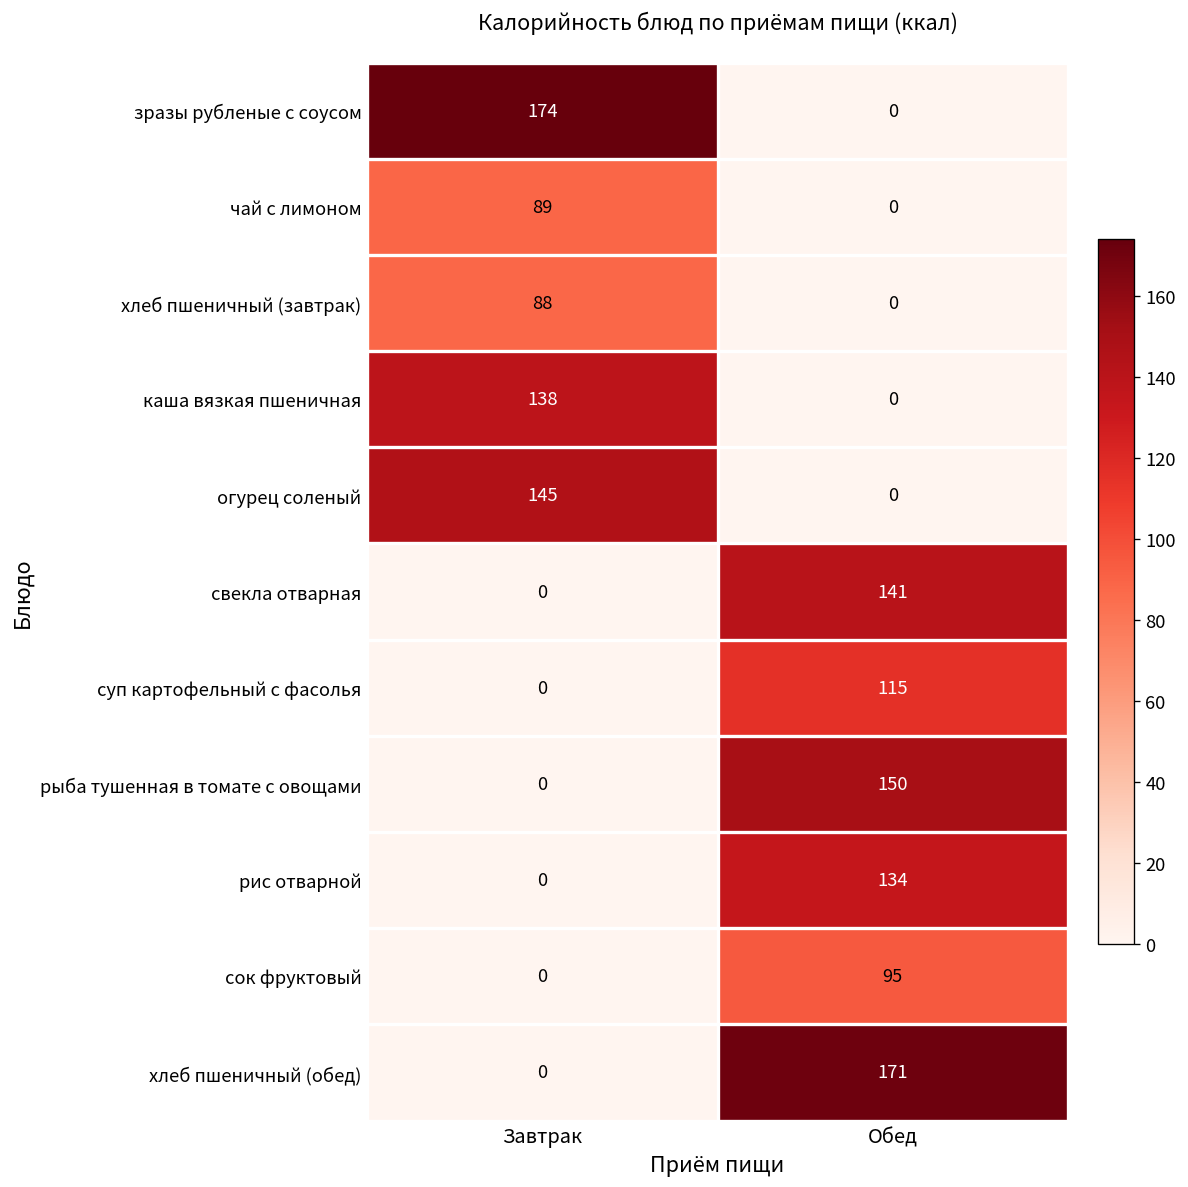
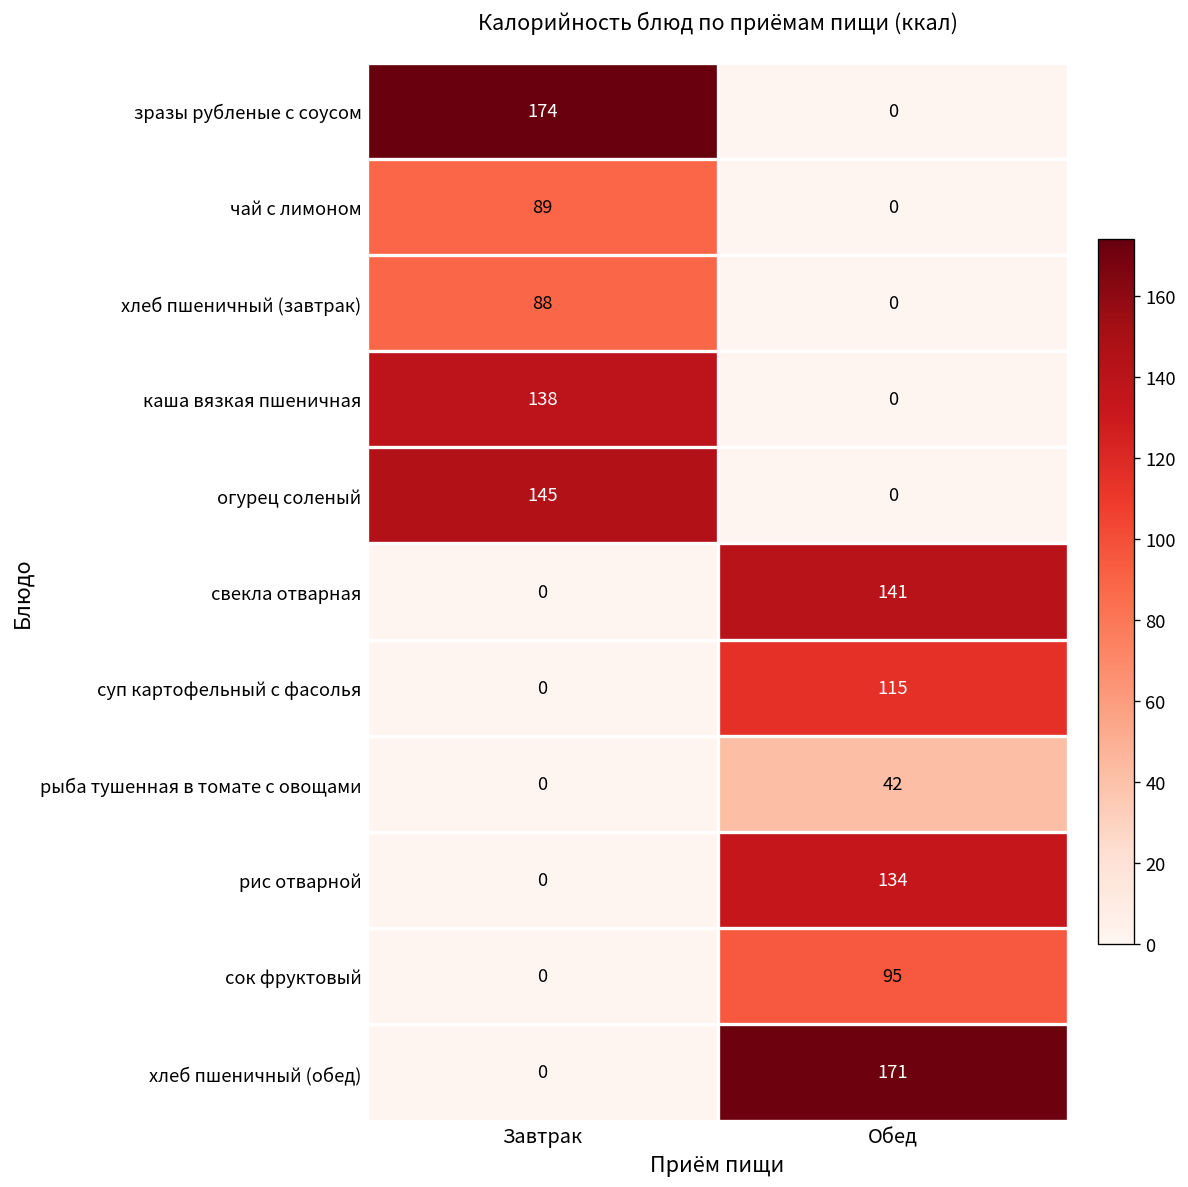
рыба тушенная в томате с овощами, Обед: 150 -> 42
